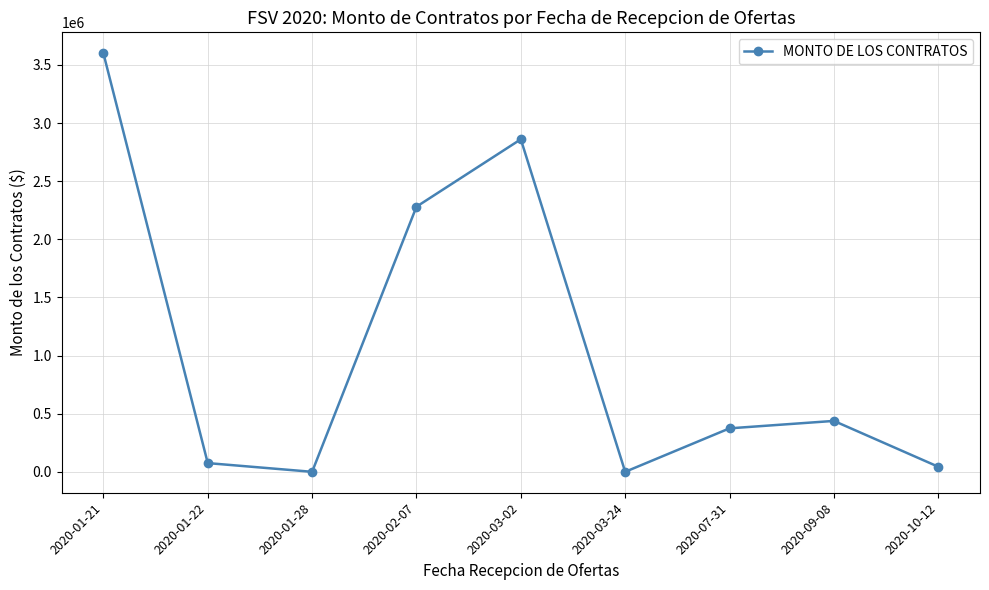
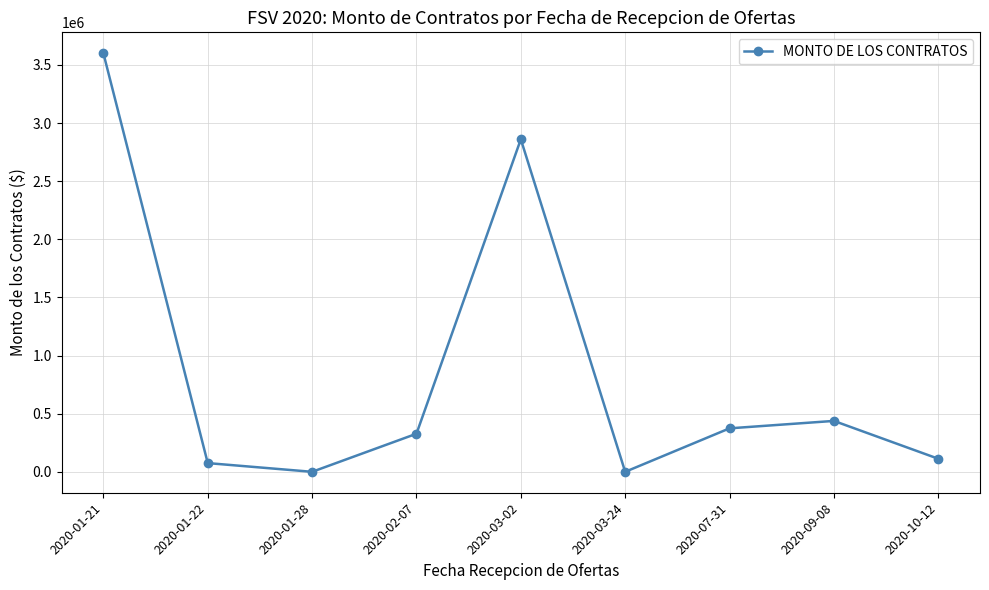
2020-02-07: 2280000 -> 330000
2020-10-12: 40000 -> 110000
